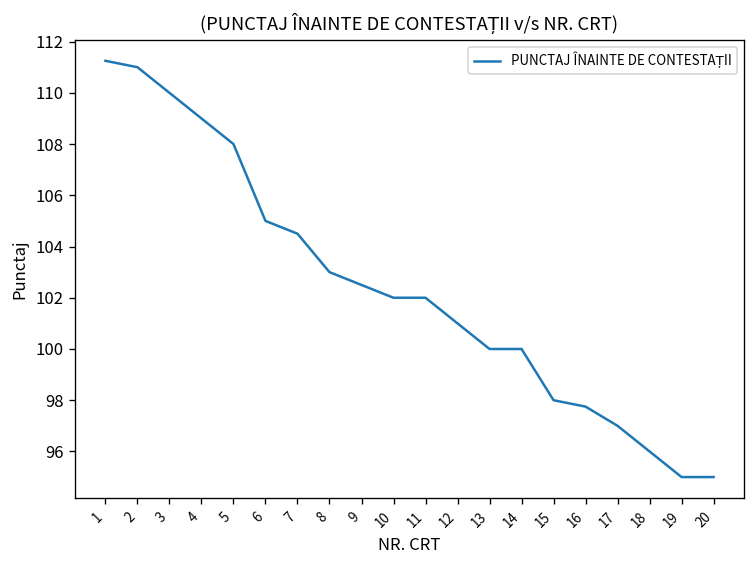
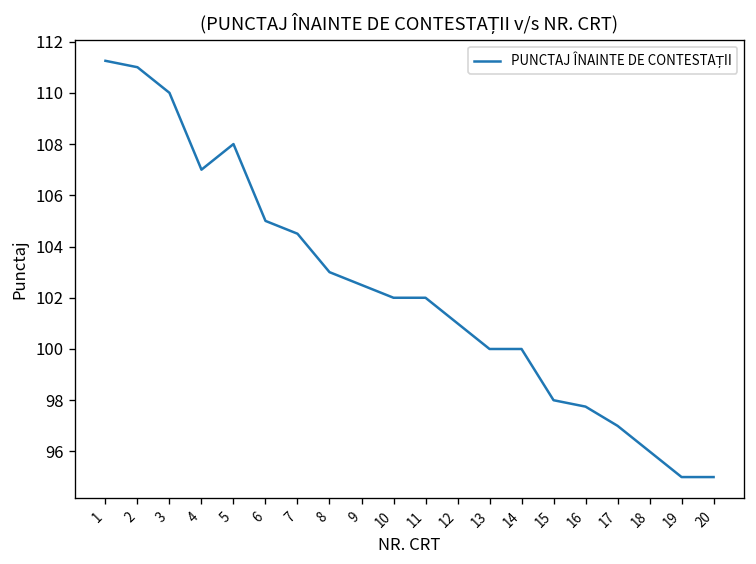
4: 109 -> 107
